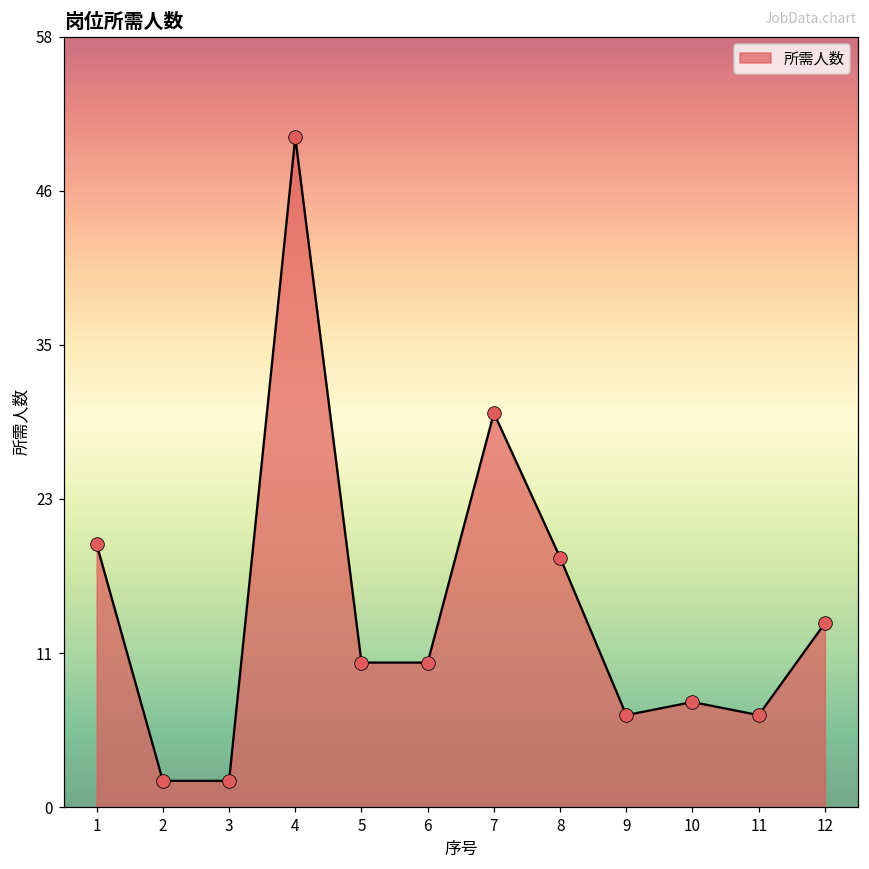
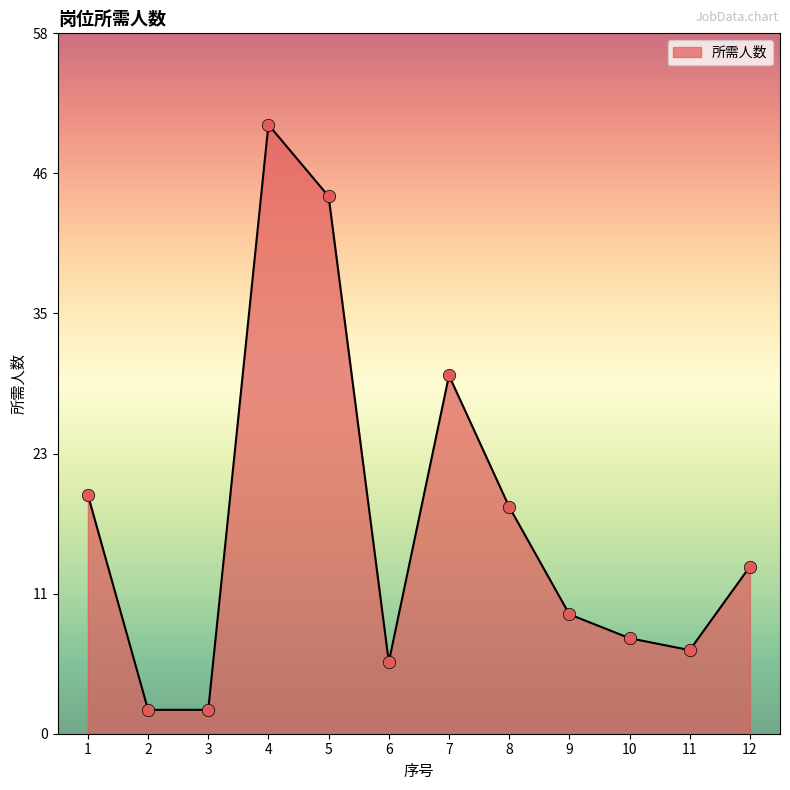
5: 11 -> 45
6: 11 -> 6
9: 7 -> 10
